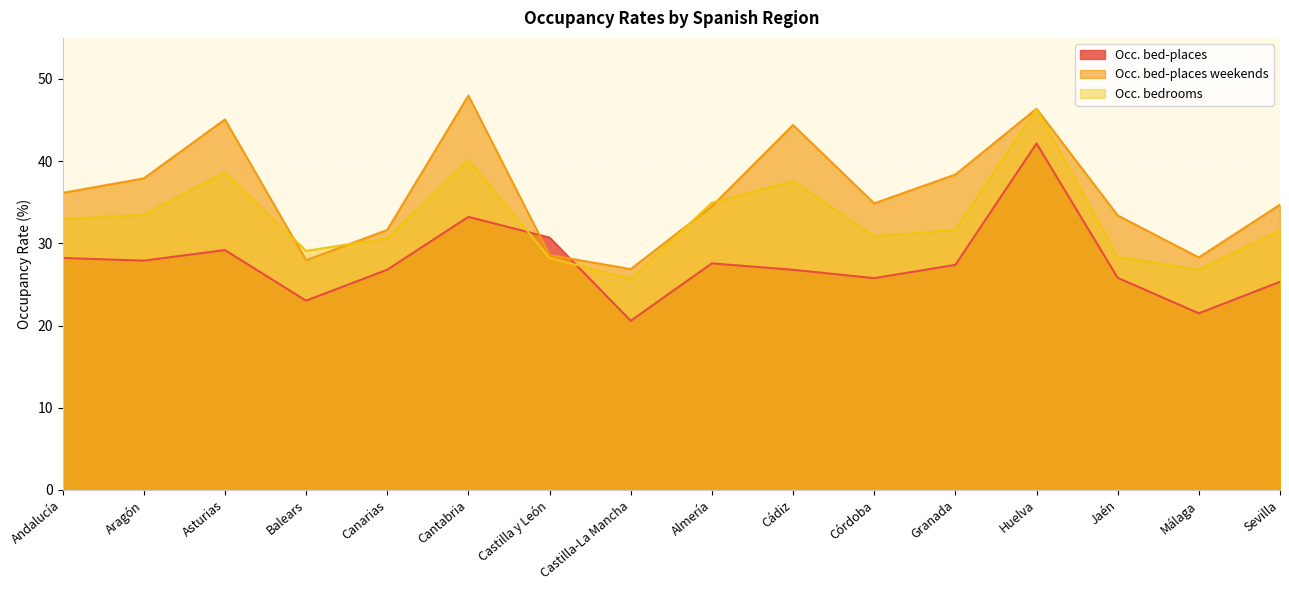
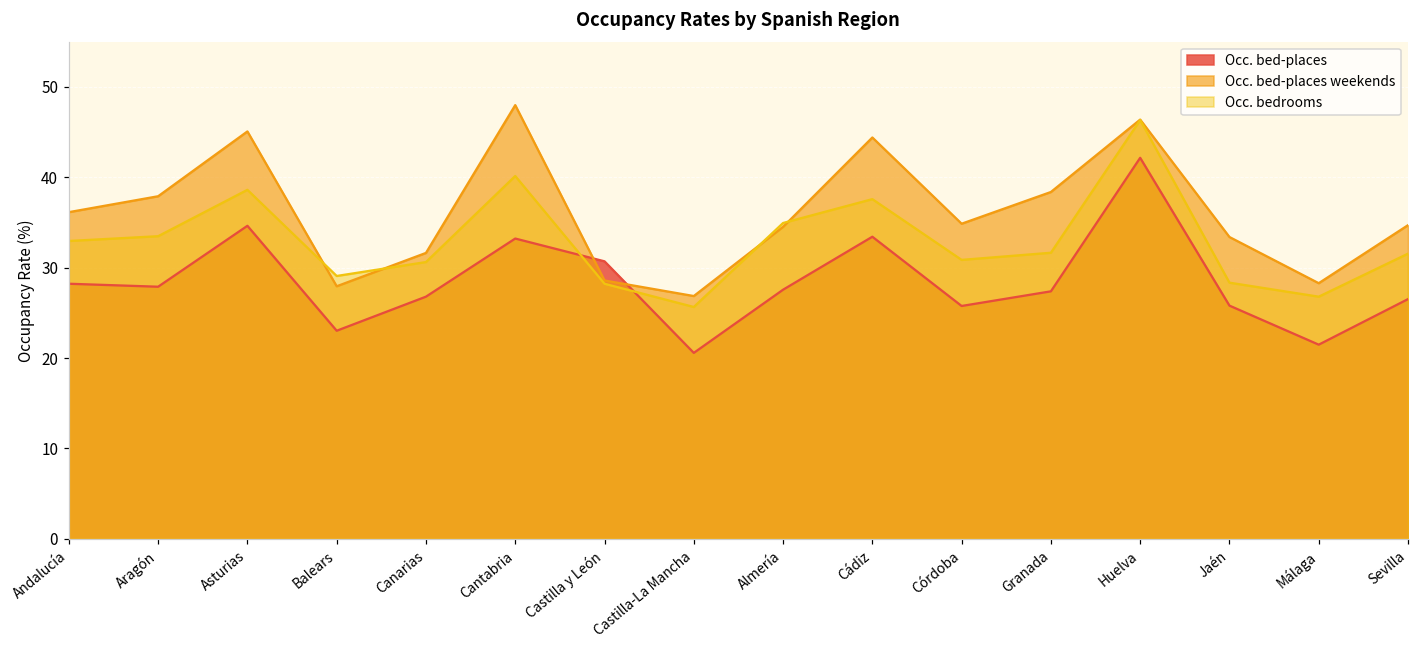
Occ. bed-places, Asturias: 29 -> 35
Occ. bed-places, Cádiz: 27 -> 33
Occ. bed-places, Sevilla: 25 -> 27
